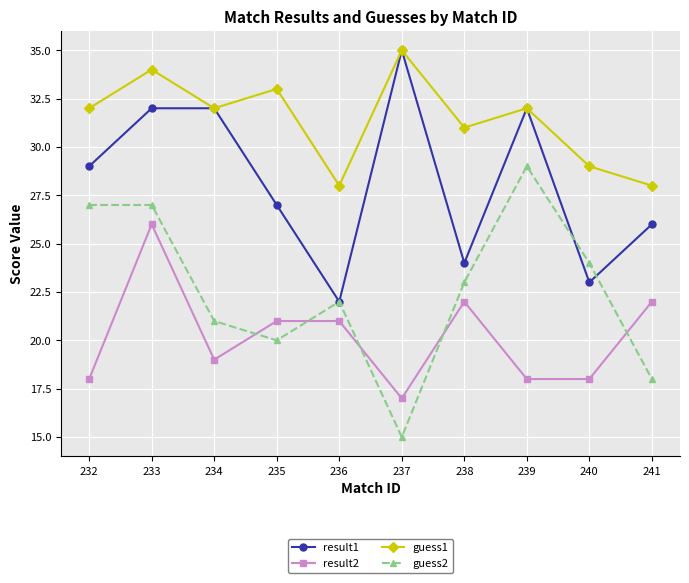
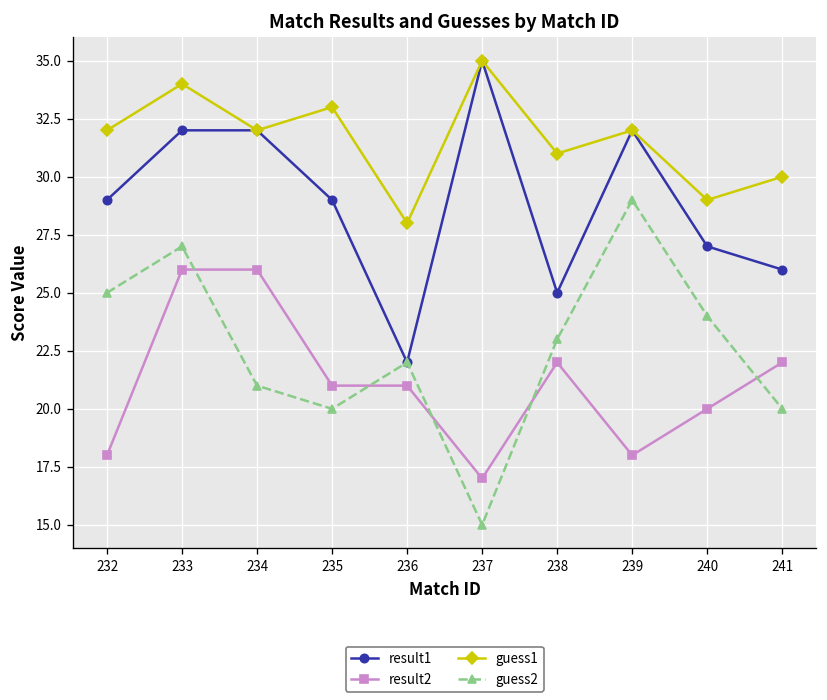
guess2, 232: 27 -> 25
result2, 234: 19 -> 26
result1, 235: 27 -> 29
result1, 238: 24 -> 25
result1, 240: 23 -> 27
result2, 240: 18 -> 20
guess1, 241: 28 -> 30
guess2, 241: 18 -> 20
